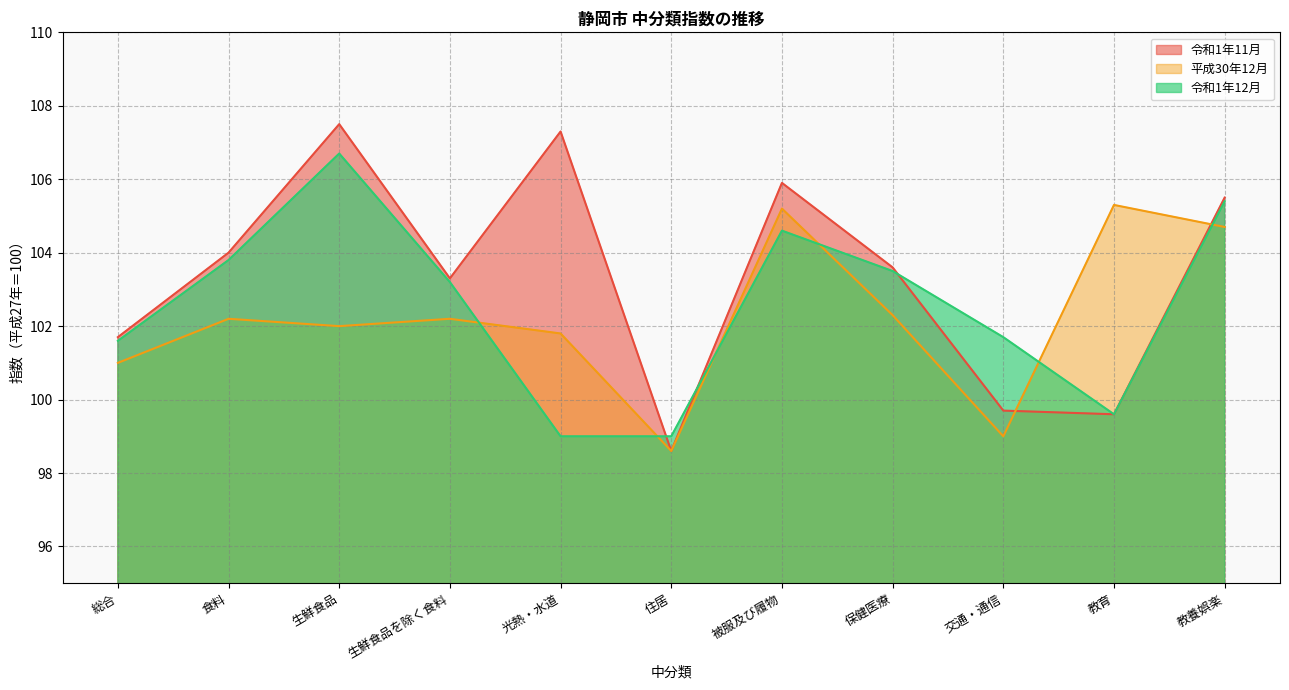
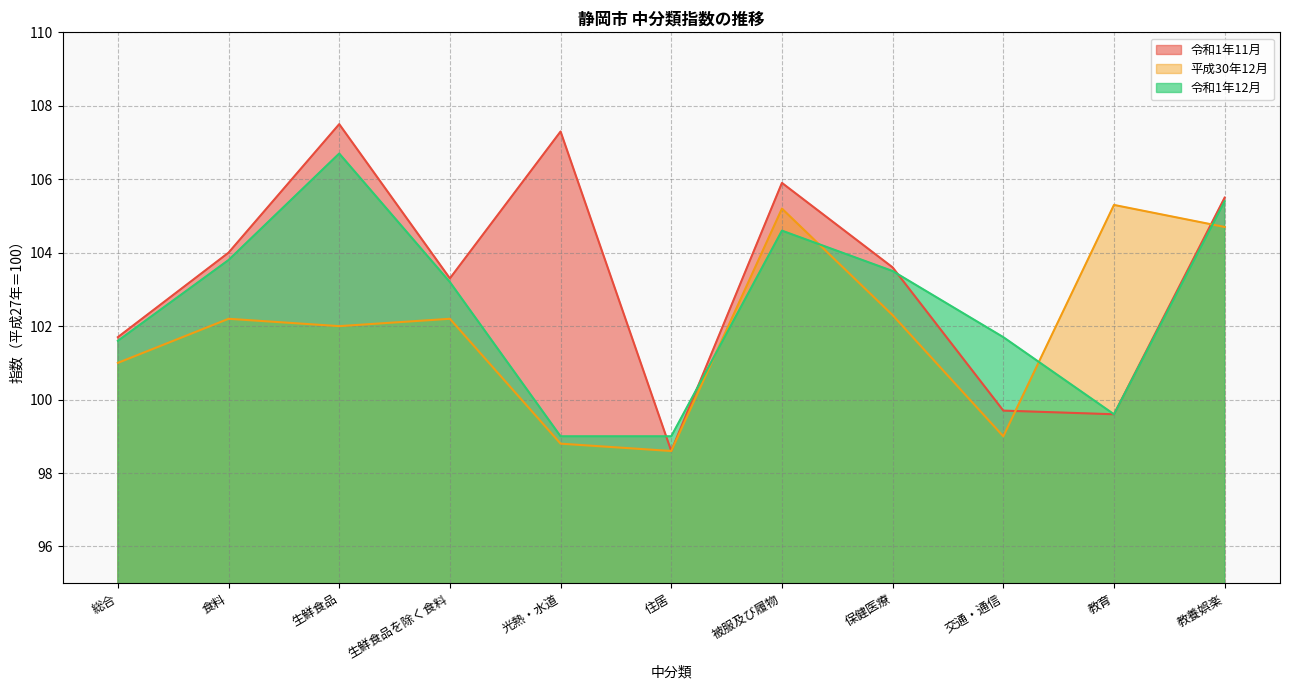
平成30年12月, 光熱・水道: 101.8 -> 98.8
